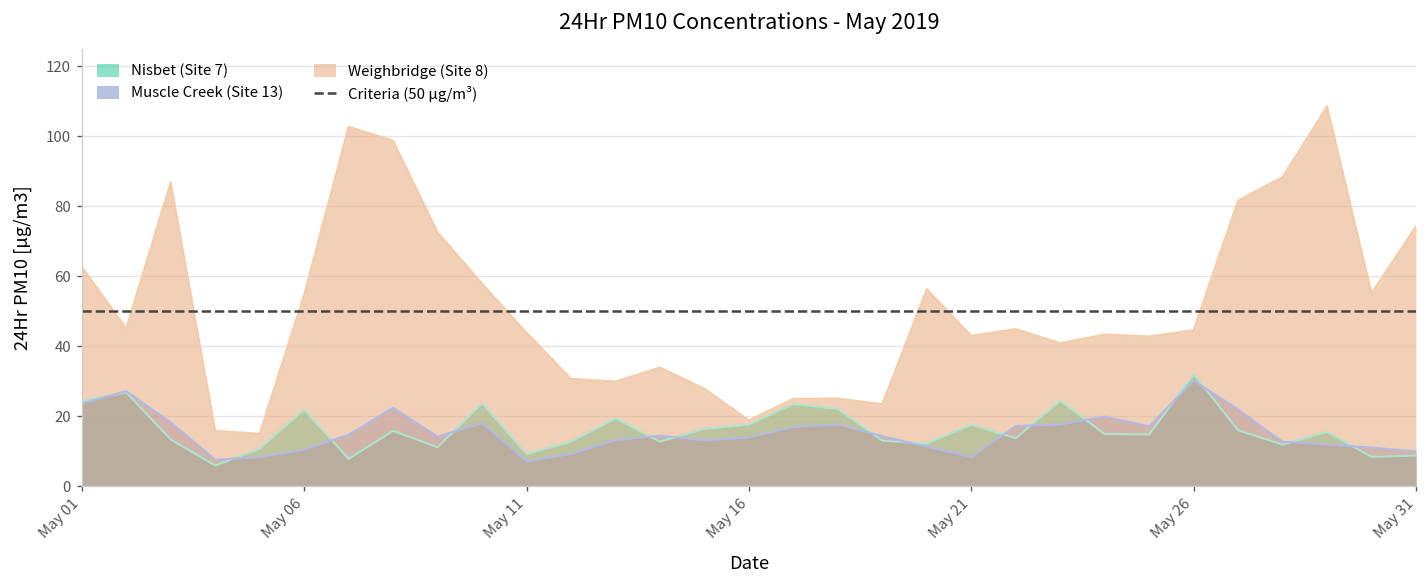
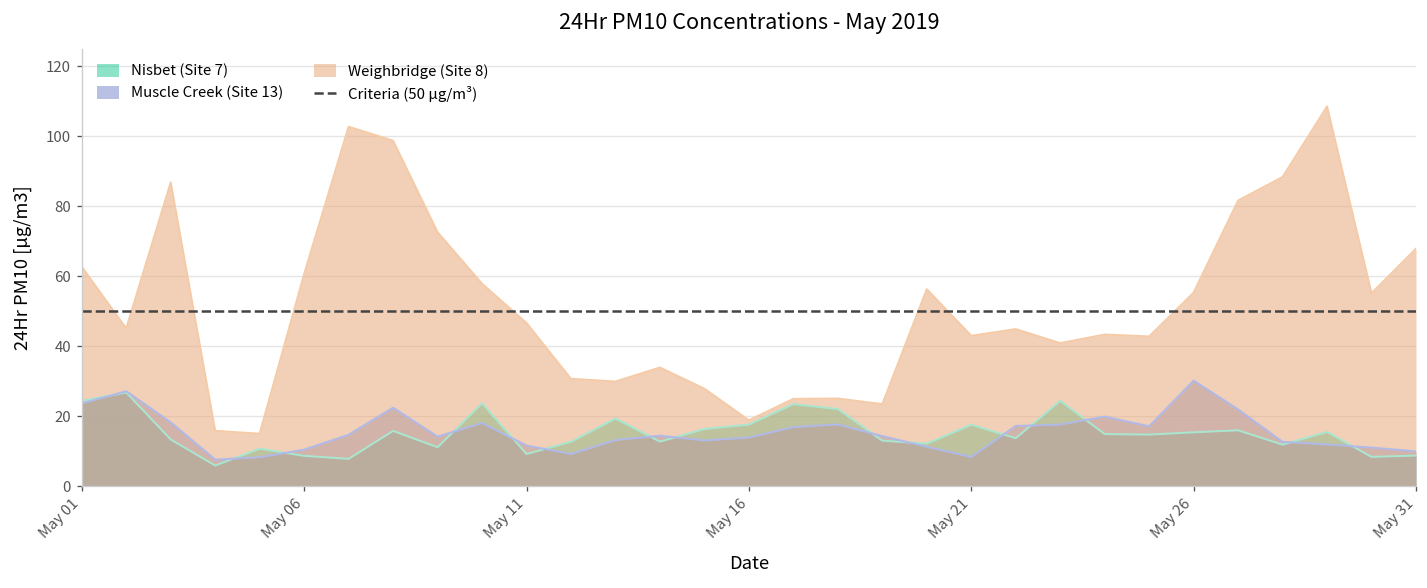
Nisbet (Site 7), May 06: 22 -> 9
Weighbridge (Site 8), May 06: 55 -> 61
Muscle Creek (Site 13), May 11: 7 -> 12
Weighbridge (Site 8), May 11: 44 -> 47
Nisbet (Site 7), May 26: 32 -> 15
Weighbridge (Site 8), May 26: 45 -> 55
Weighbridge (Site 8), May 31: 74 -> 68
